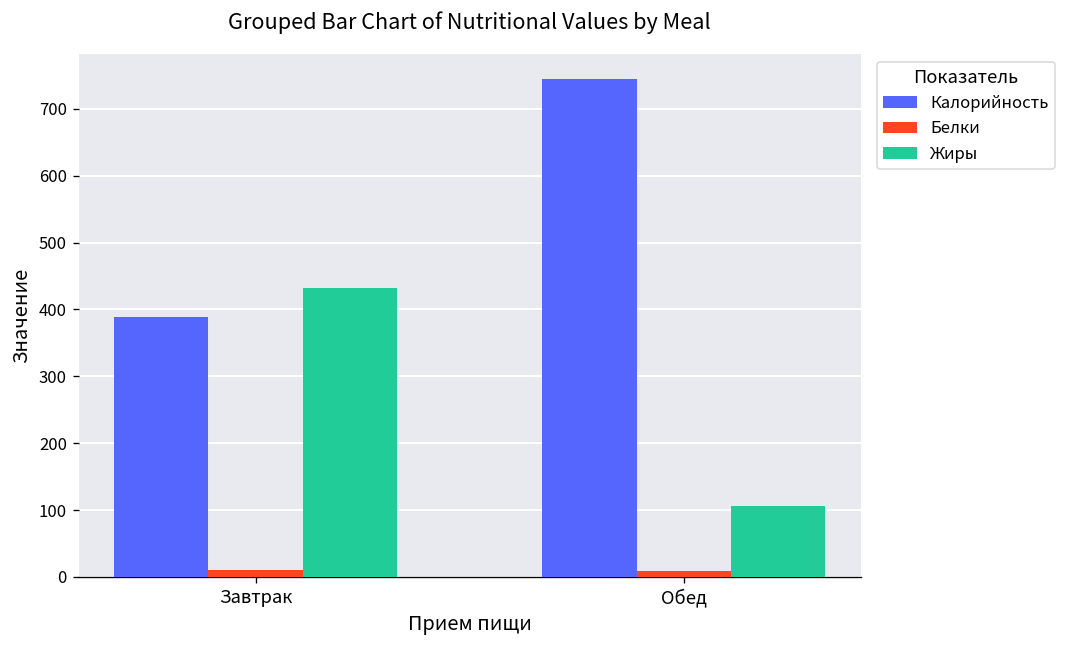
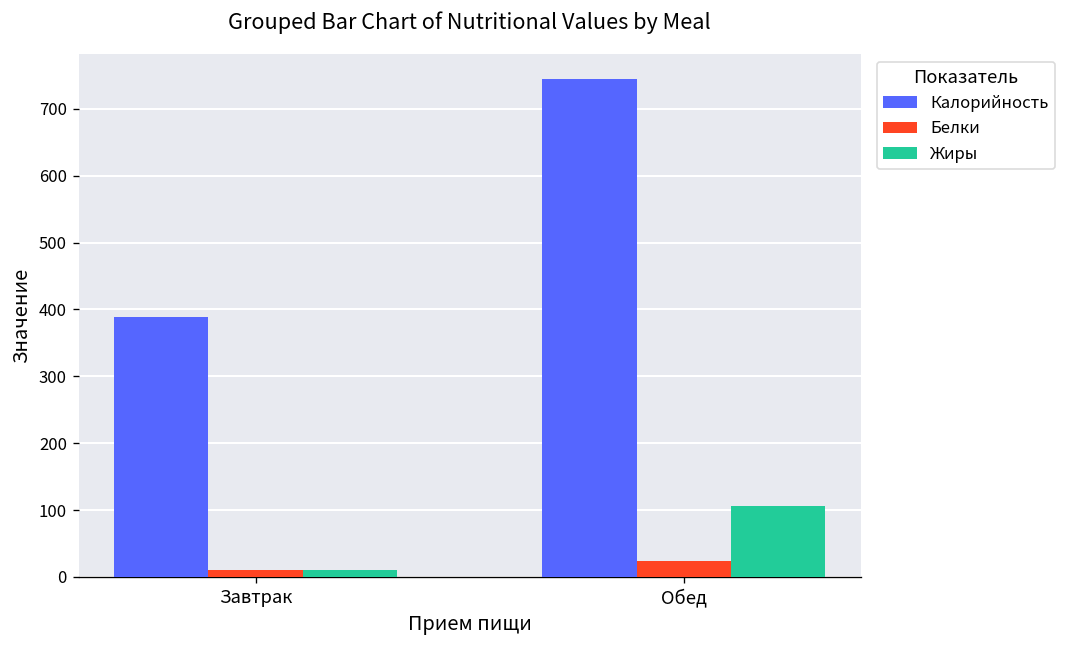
Жиры, Завтрак: 430 -> 10
Белки, Обед: 10 -> 20
